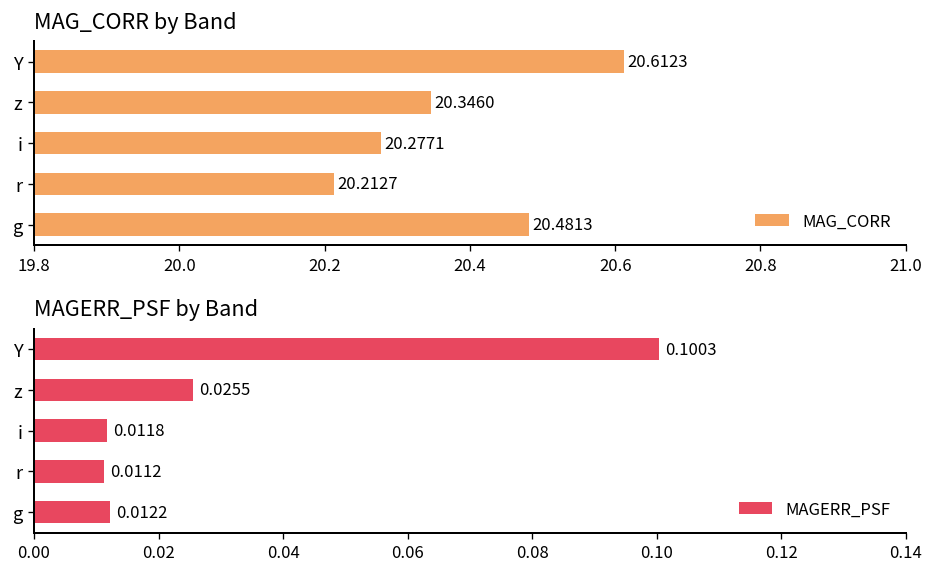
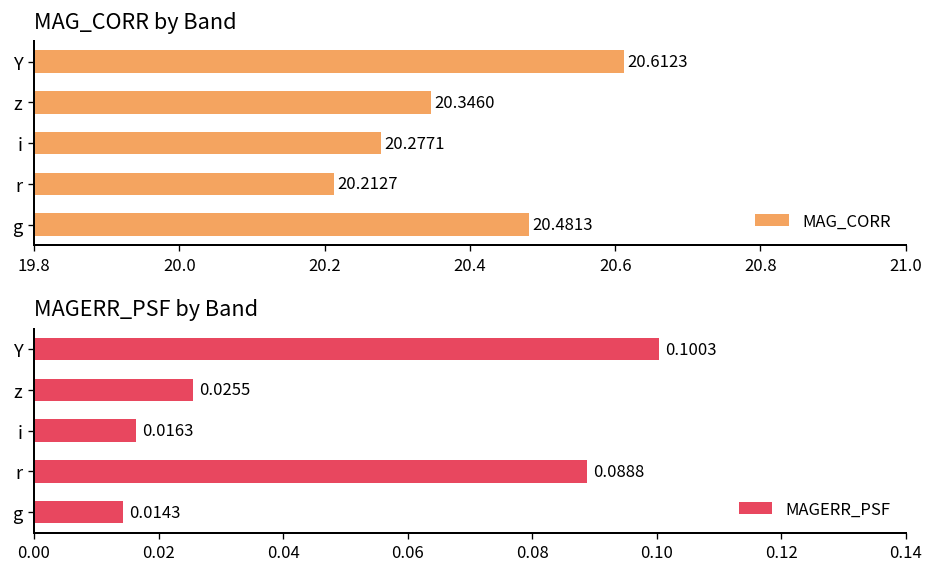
MAGERR_PSF by Band, i: 0.0118 -> 0.0163
MAGERR_PSF by Band, r: 0.0112 -> 0.0888
MAGERR_PSF by Band, g: 0.0122 -> 0.0143
